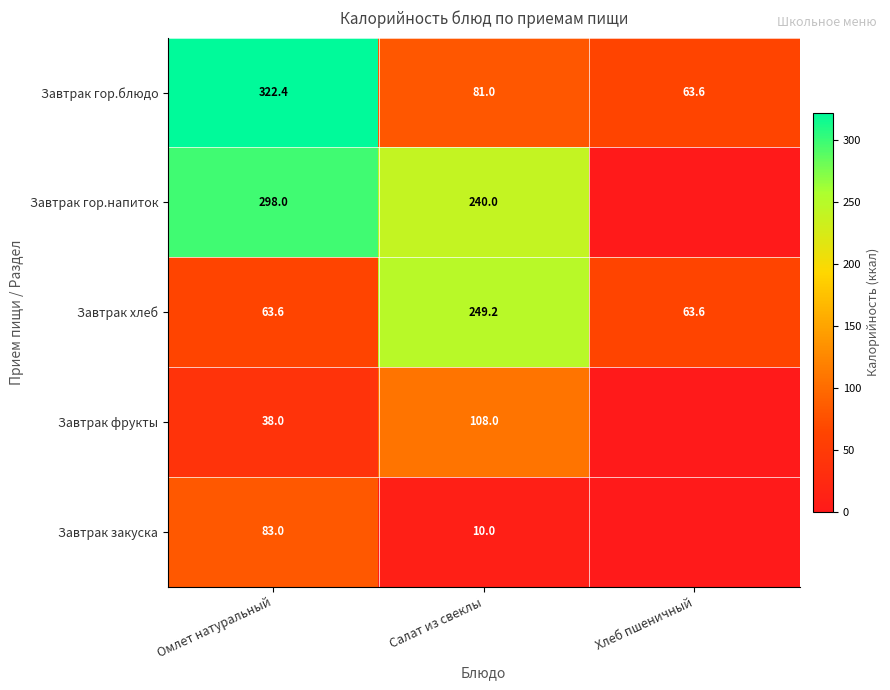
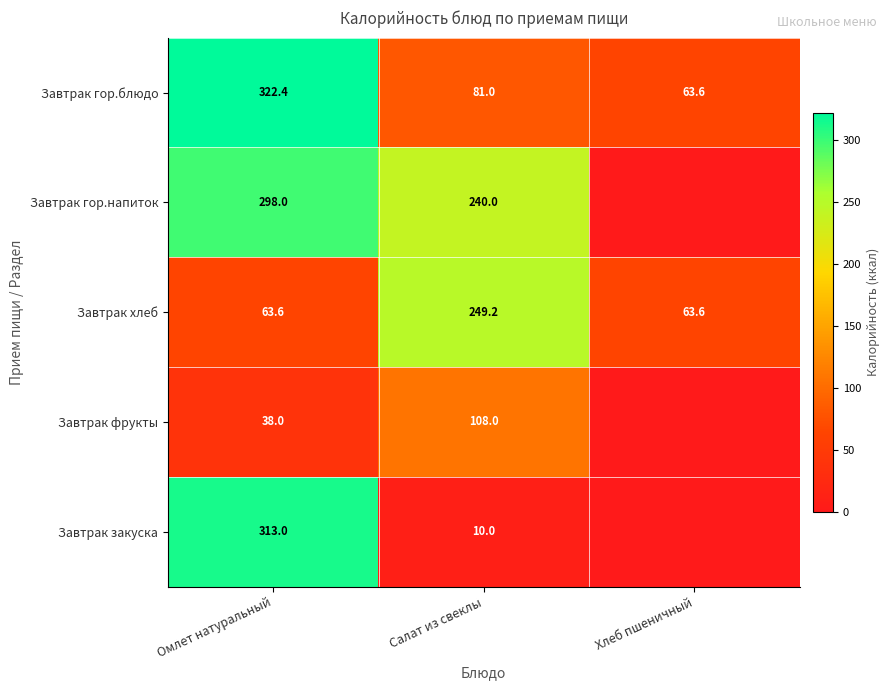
Завтрак закуска, Омлет натуральный: 83.0 -> 313.0
